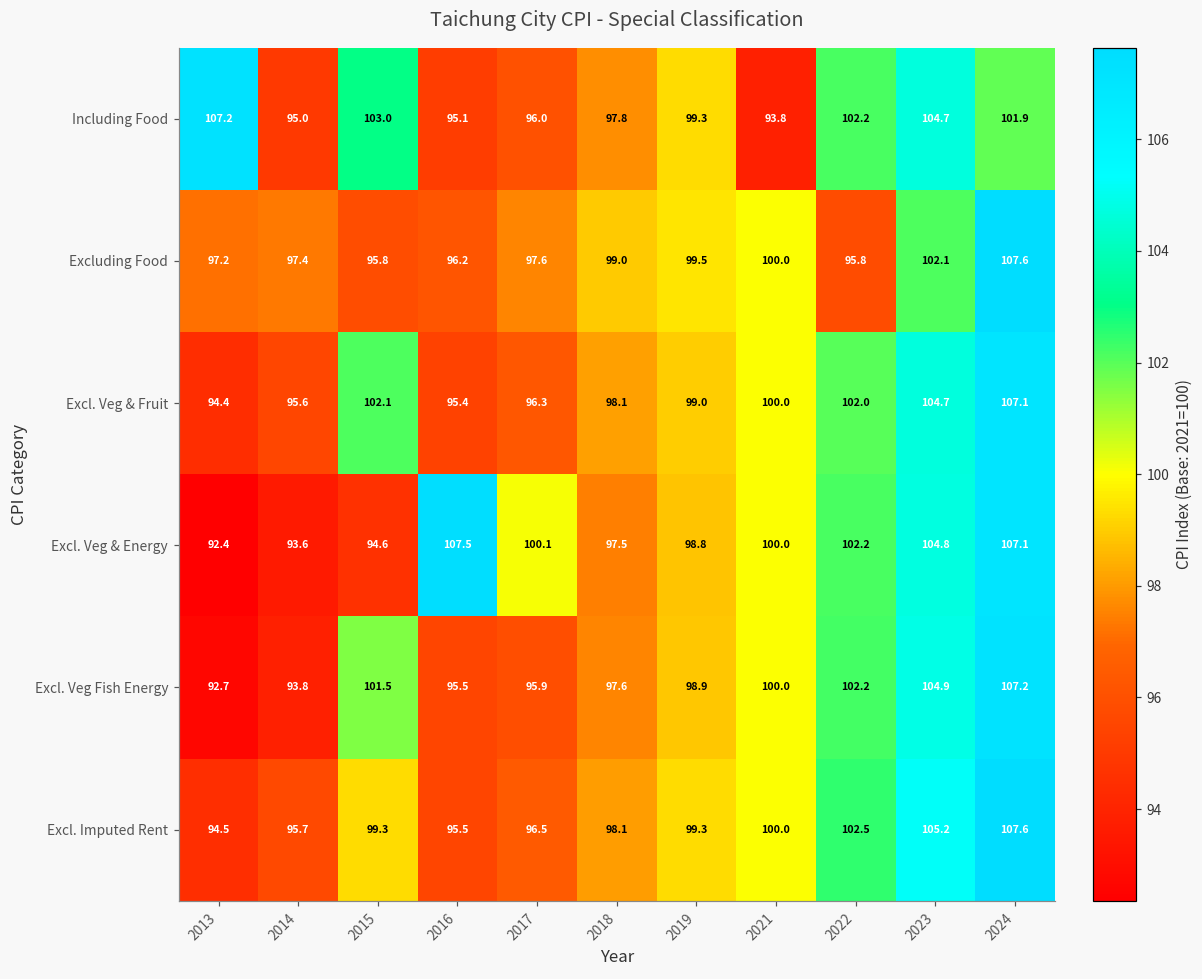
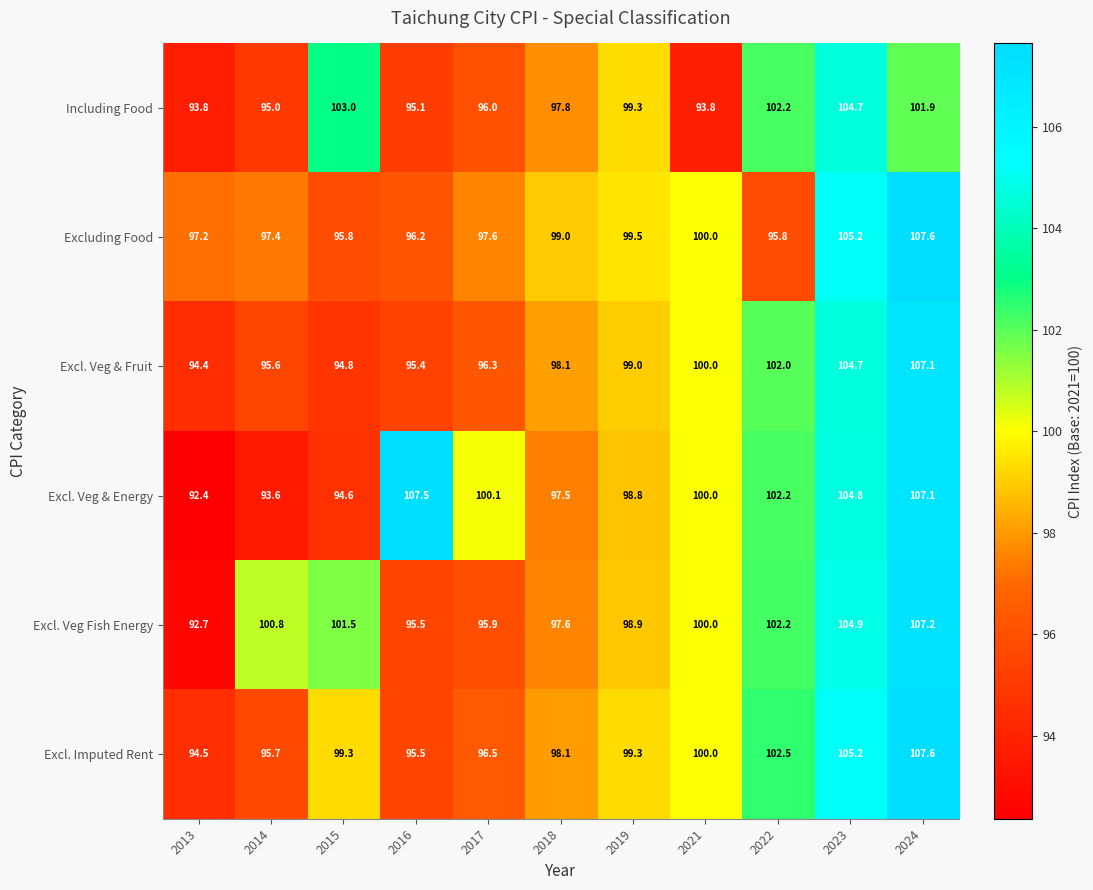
Including Food, 2013: 107.2 -> 93.8
Excluding Food, 2023: 102.1 -> 105.2
Excl. Veg & Fruit, 2015: 102.1 -> 94.8
Excl. Veg Fish Energy, 2014: 93.8 -> 100.8
